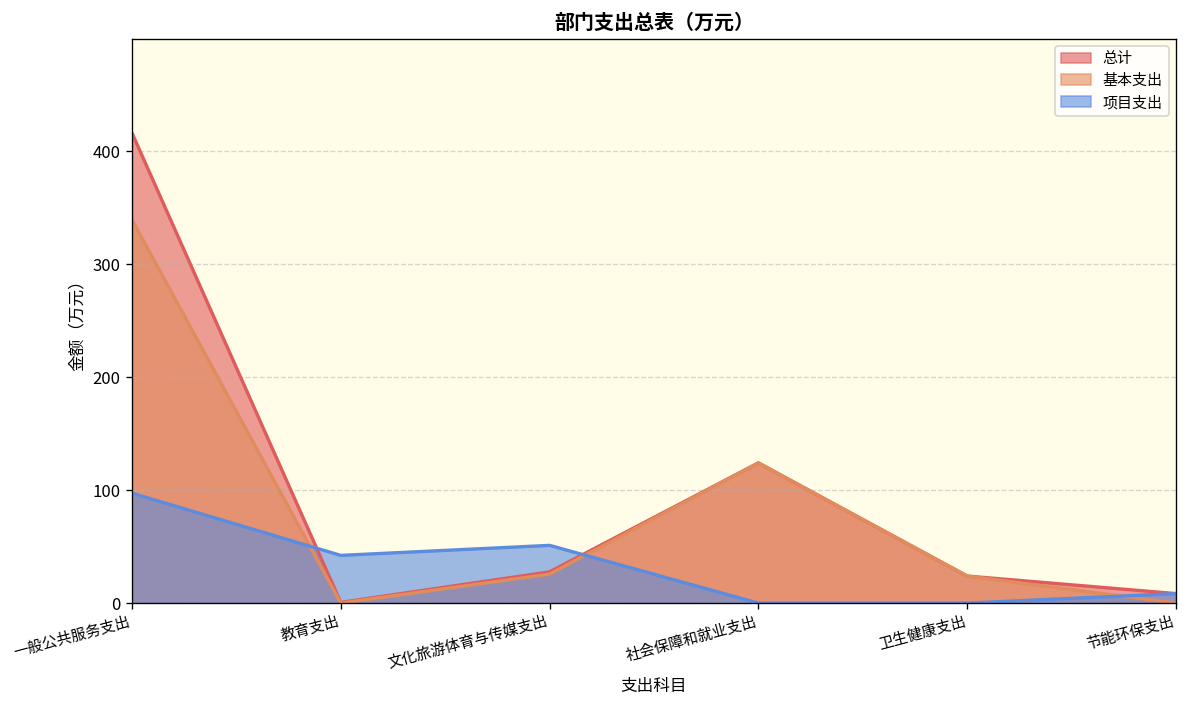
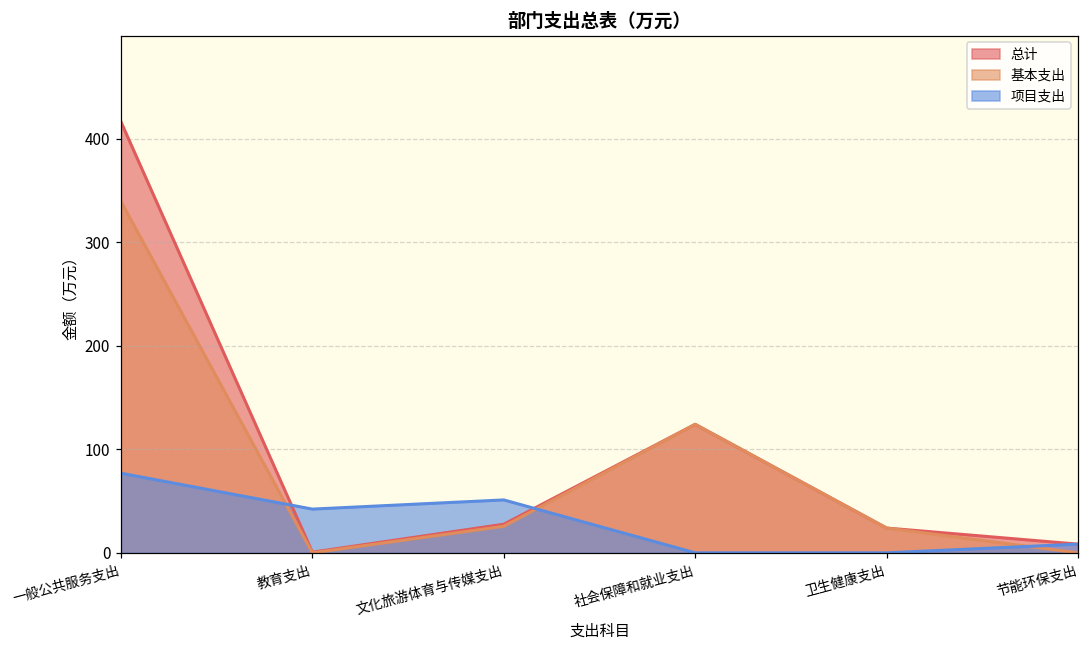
项目支出, 一般公共服务支出: 100 -> 80
